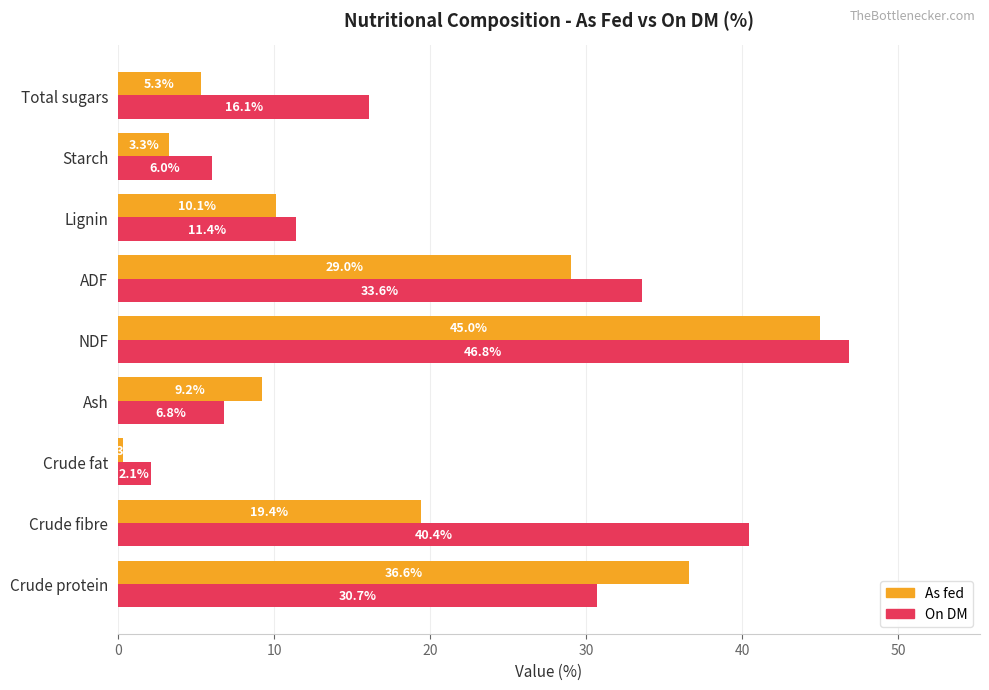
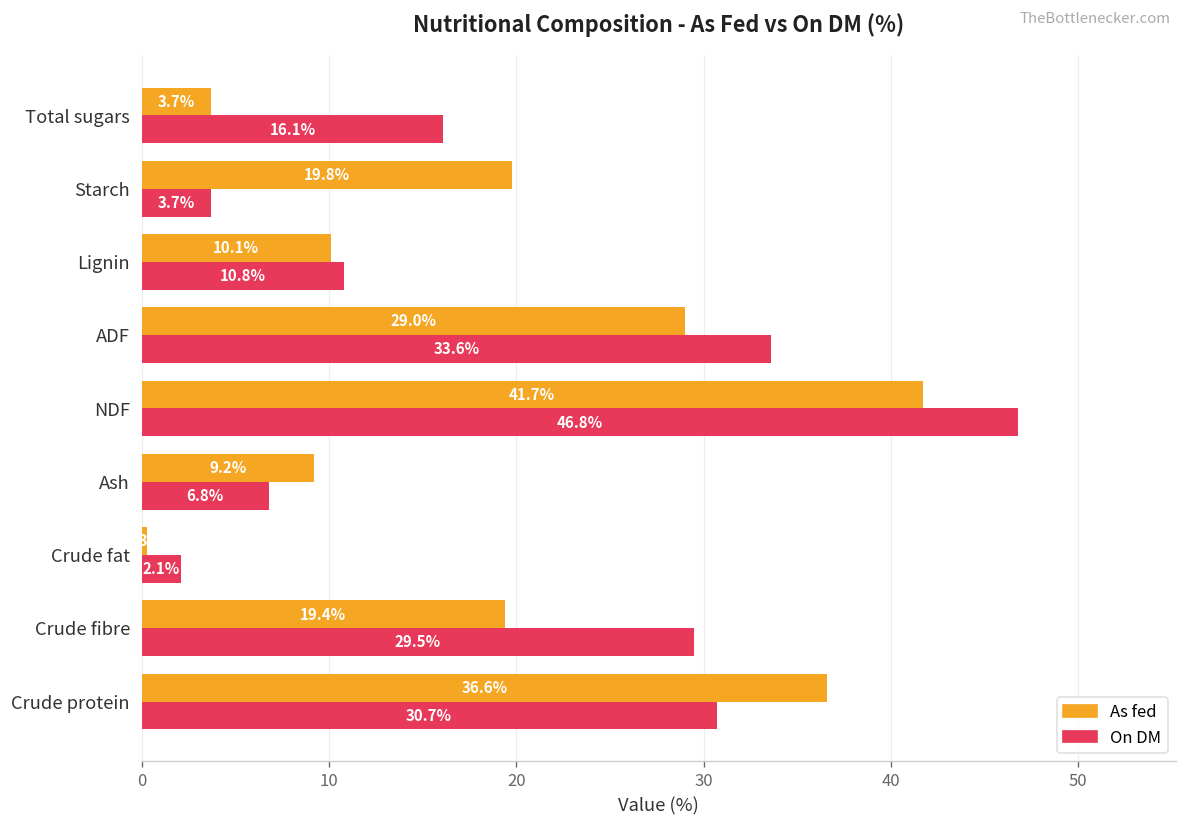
As fed, Total sugars: 5.3% -> 3.7%
As fed, Starch: 3.3% -> 19.8%
On DM, Starch: 6.0% -> 3.7%
On DM, Lignin: 11.4% -> 10.8%
As fed, NDF: 45.0% -> 41.7%
On DM, Crude fibre: 40.4% -> 29.5%
